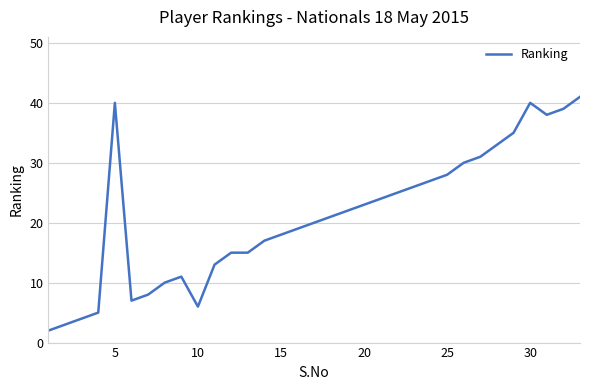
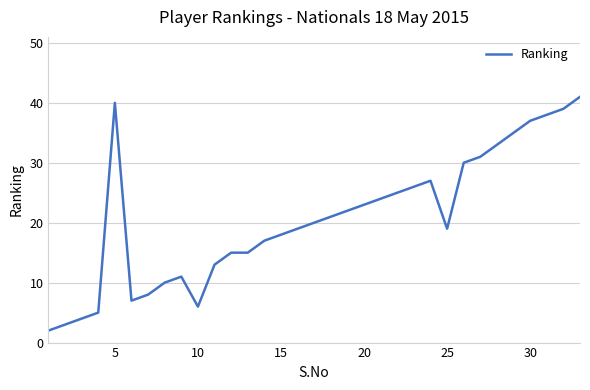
25: 28 -> 19
30: 40 -> 37
